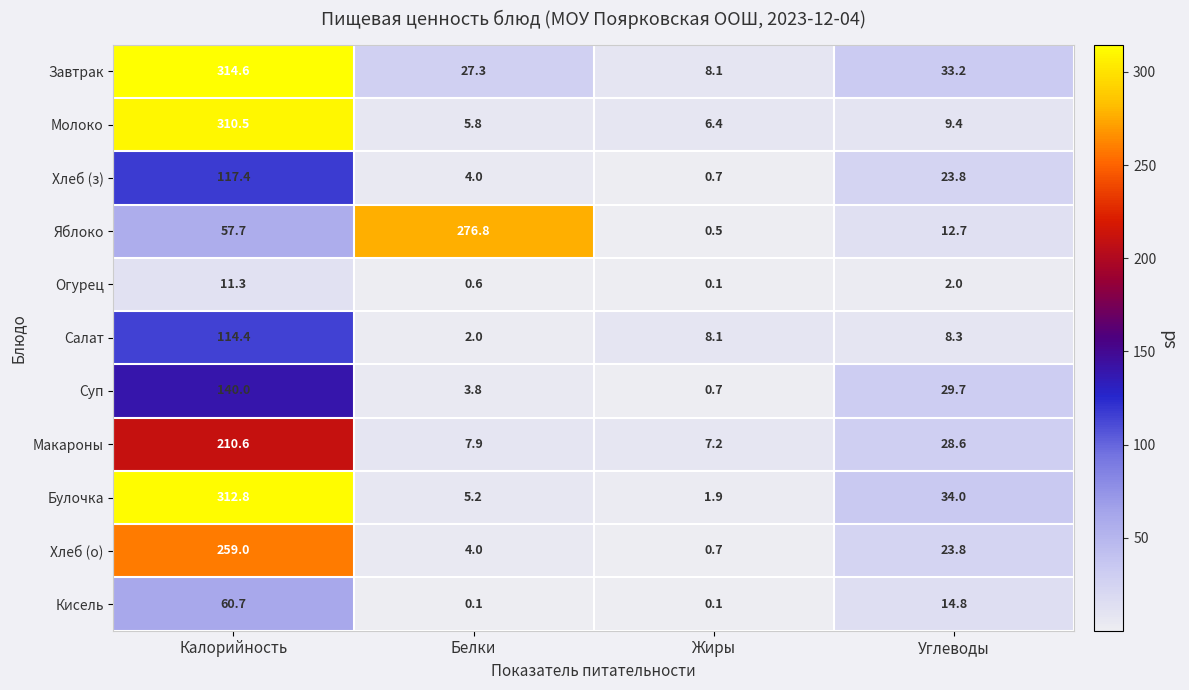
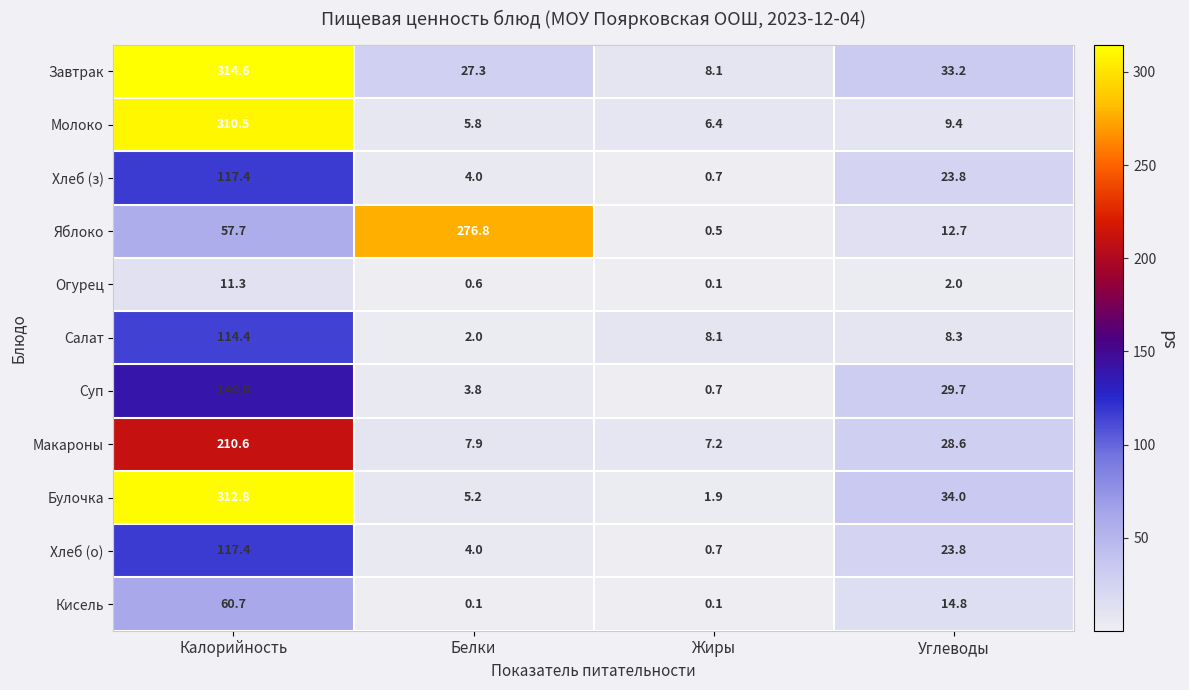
Хлеб (о), Калорийность: 259.0 -> 117.4
